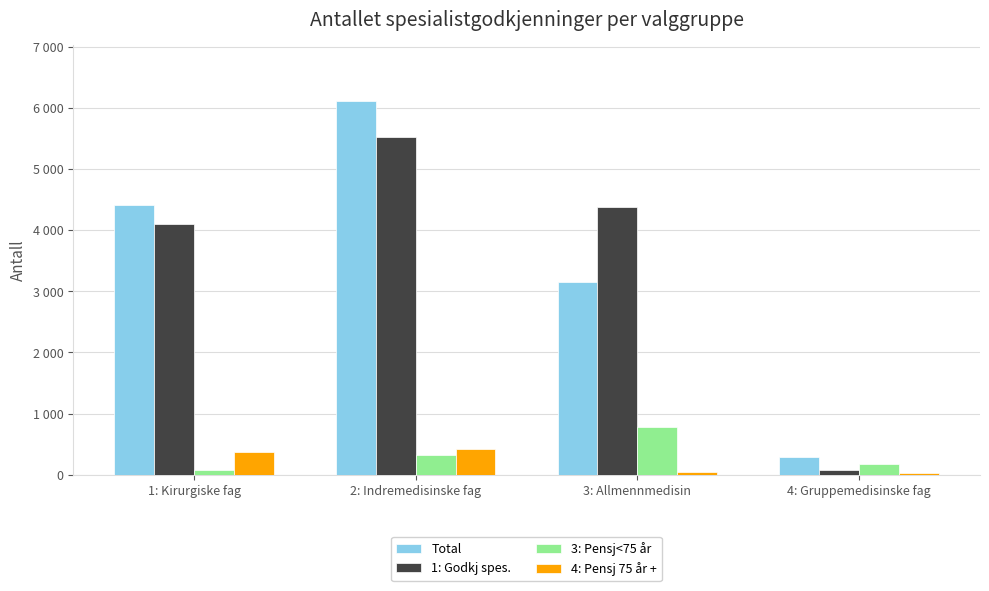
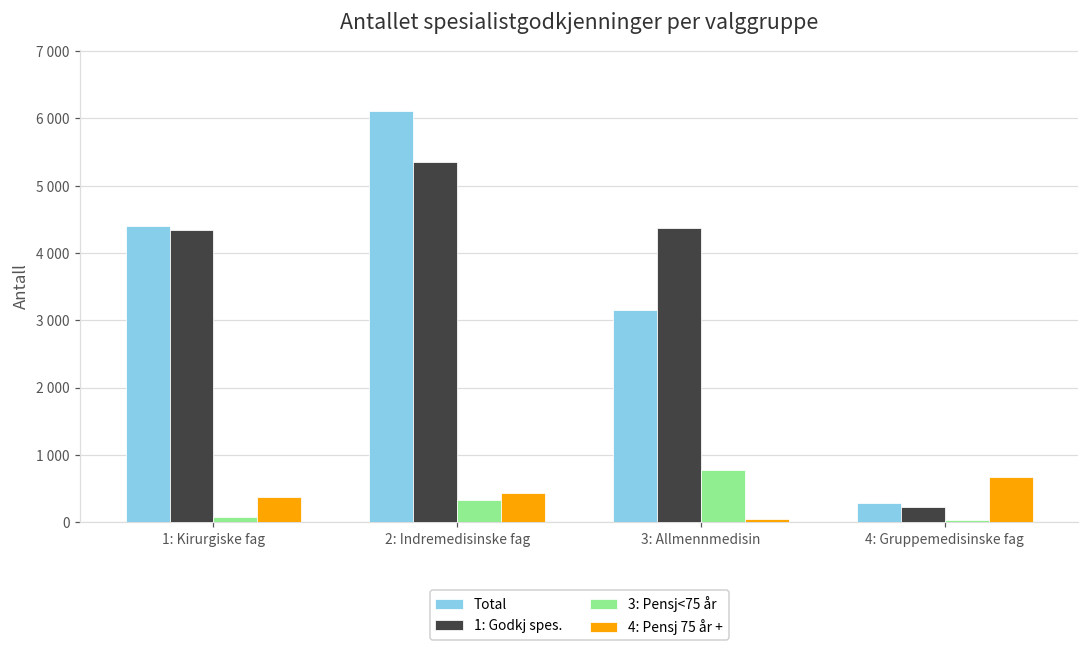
1: Godkj spes., 1: Kirurgiske fag: 4100 -> 4300
1: Godkj spes., 2: Indremedisinske fag: 5500 -> 5400
1: Godkj spes., 4: Gruppemedisinske fag: 100 -> 200
3: Pensj<75 år, 4: Gruppemedisinske fag: 200 -> 0
4: Pensj 75 år +, 4: Gruppemedisinske fag: 0 -> 700
